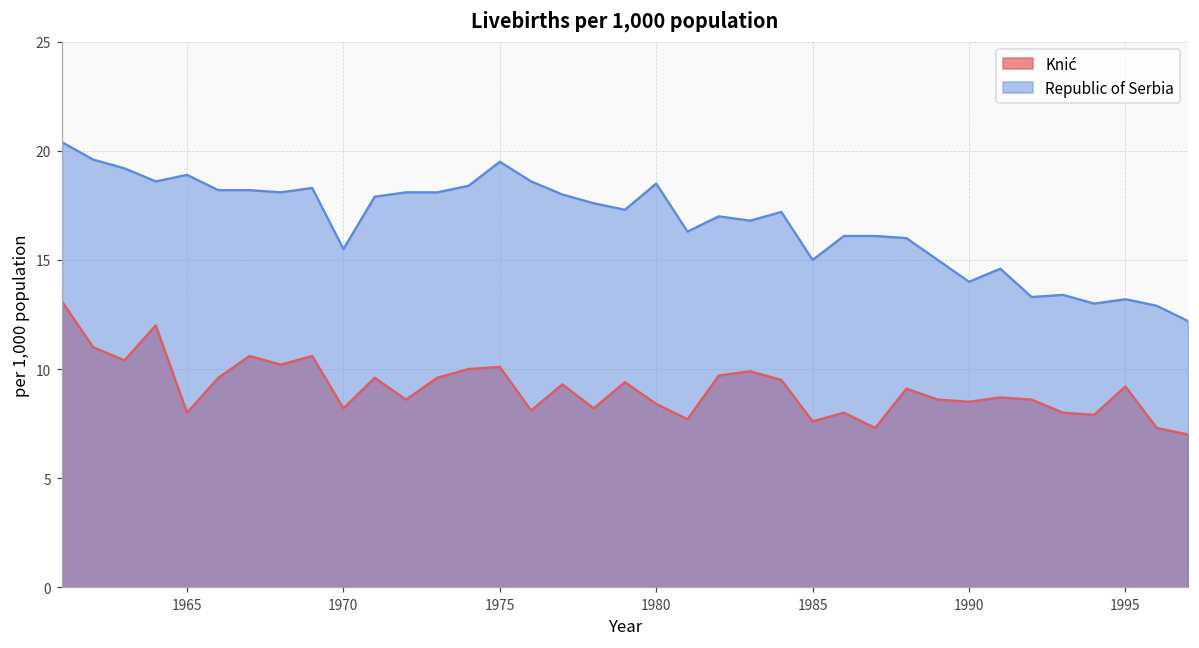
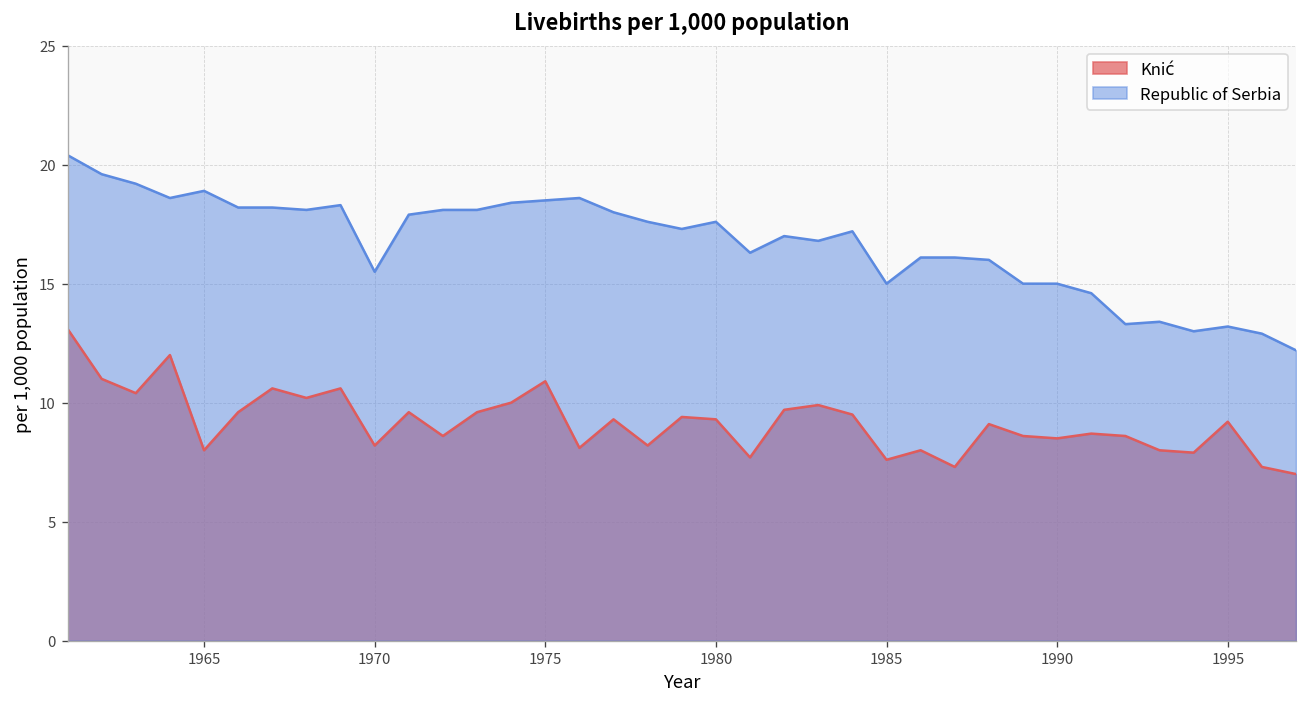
Knić, 1975: 10.1 -> 10.9
Republic of Serbia, 1975: 19.5 -> 18.5
Knić, 1980: 8.4 -> 9.3
Republic of Serbia, 1980: 18.5 -> 17.6
Republic of Serbia, 1990: 14 -> 15
